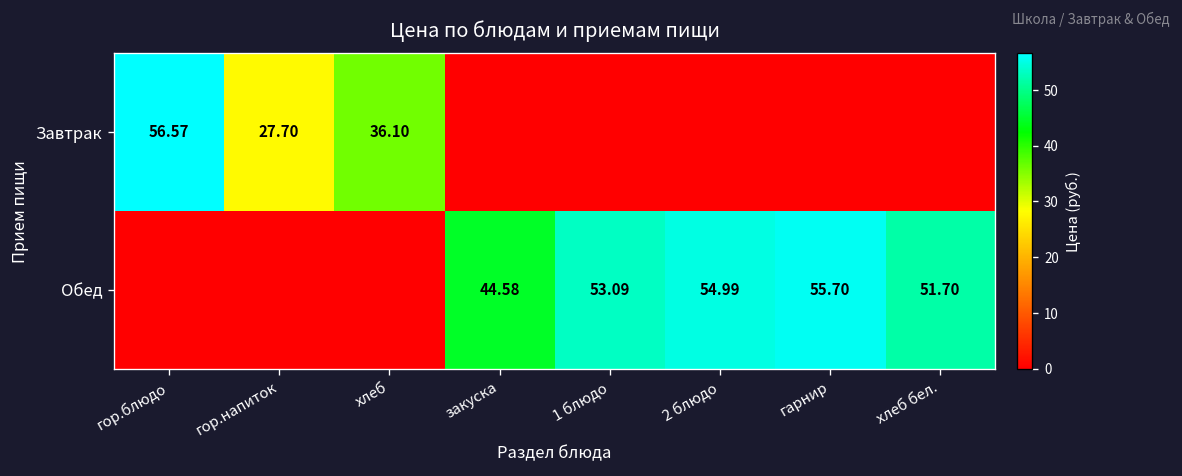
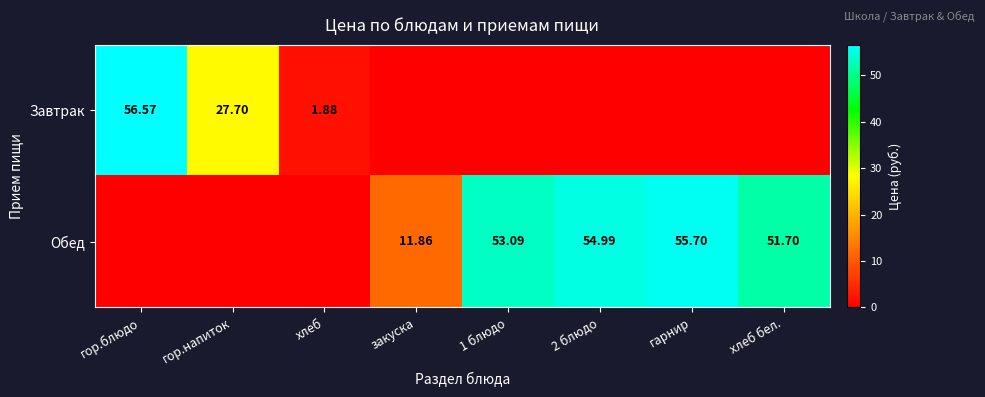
Завтрак, хлеб: 36.10 -> 1.88
Обед, закуска: 44.58 -> 11.86
